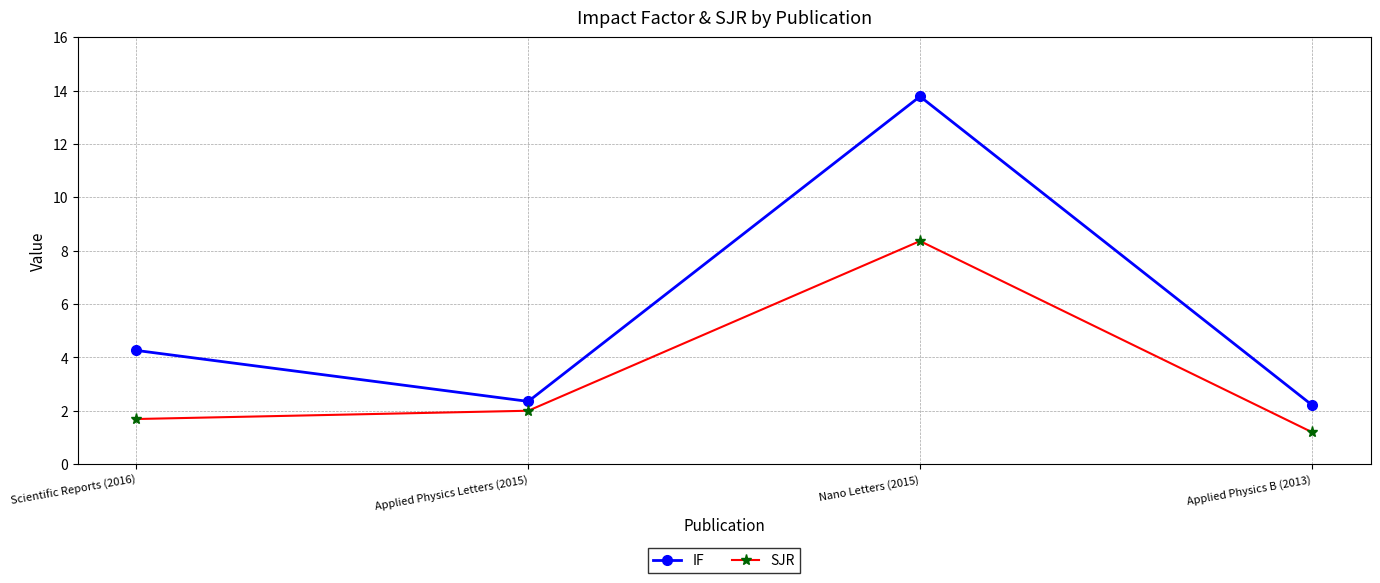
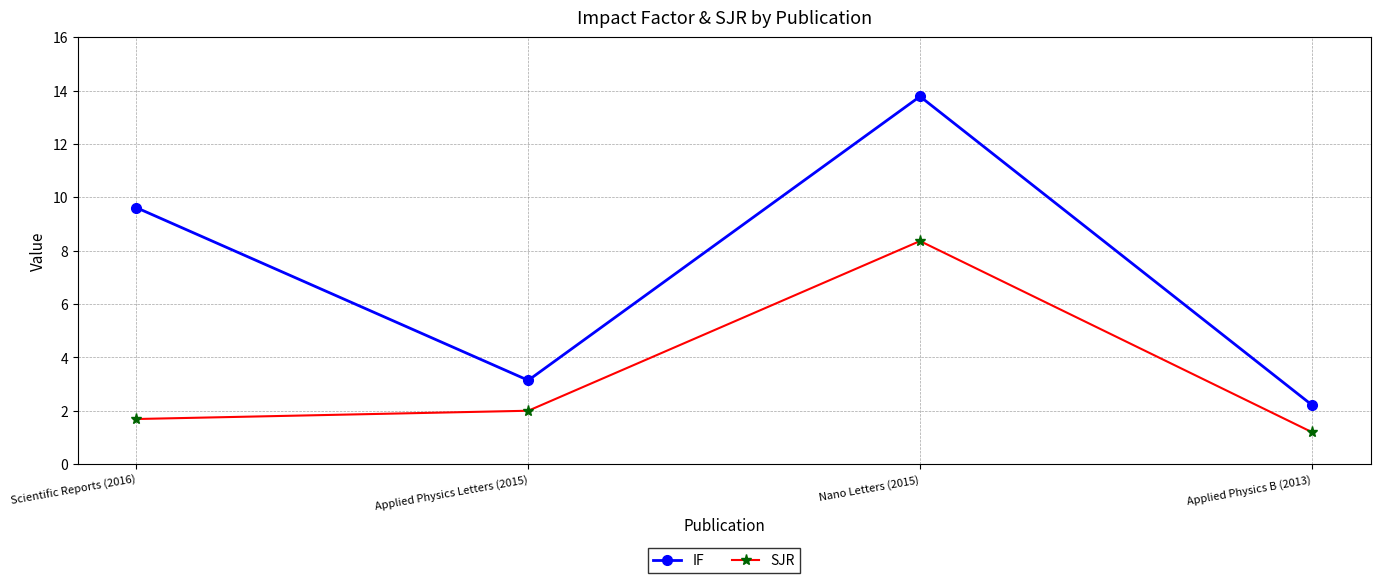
IF, Scientific Reports (2016): 4.3 -> 9.6
IF, Applied Physics Letters (2015): 2.4 -> 3.1
